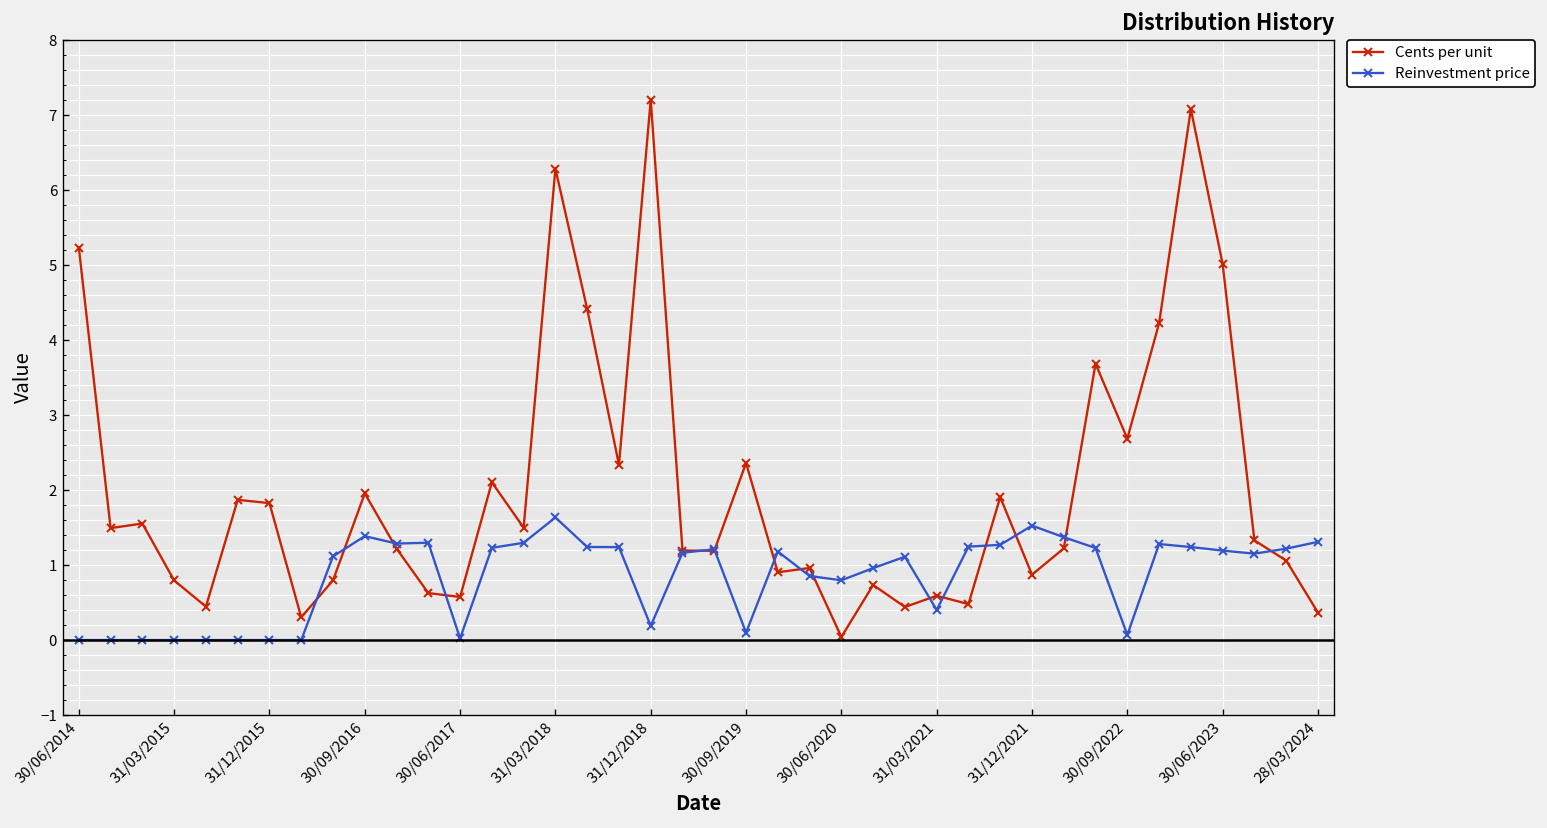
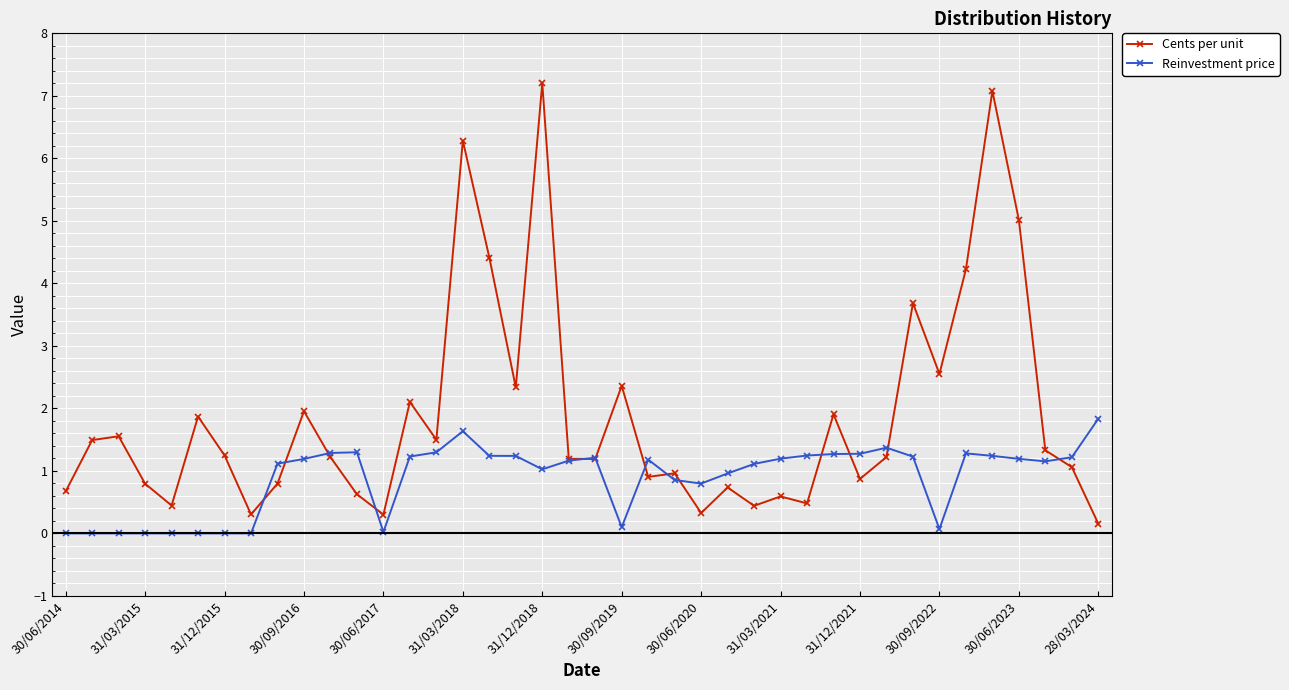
Cents per unit, 30/06/2014: 5.2 -> 0.7
Cents per unit, 31/12/2015: 1.8 -> 1.2
Reinvestment price, 30/09/2016: 1.4 -> 1.2
Cents per unit, 30/06/2017: 0.6 -> 0.3
Reinvestment price, 31/12/2018: 0.2 -> 1.0
Cents per unit, 30/06/2020: 0.0 -> 0.3
Reinvestment price, 31/03/2021: 0.4 -> 1.2
Reinvestment price, 31/12/2021: 1.5 -> 1.3
Cents per unit, 30/09/2022: 2.7 -> 2.6
Cents per unit, 28/03/2024: 0.4 -> 0.2
Reinvestment price, 28/03/2024: 1.3 -> 1.8
